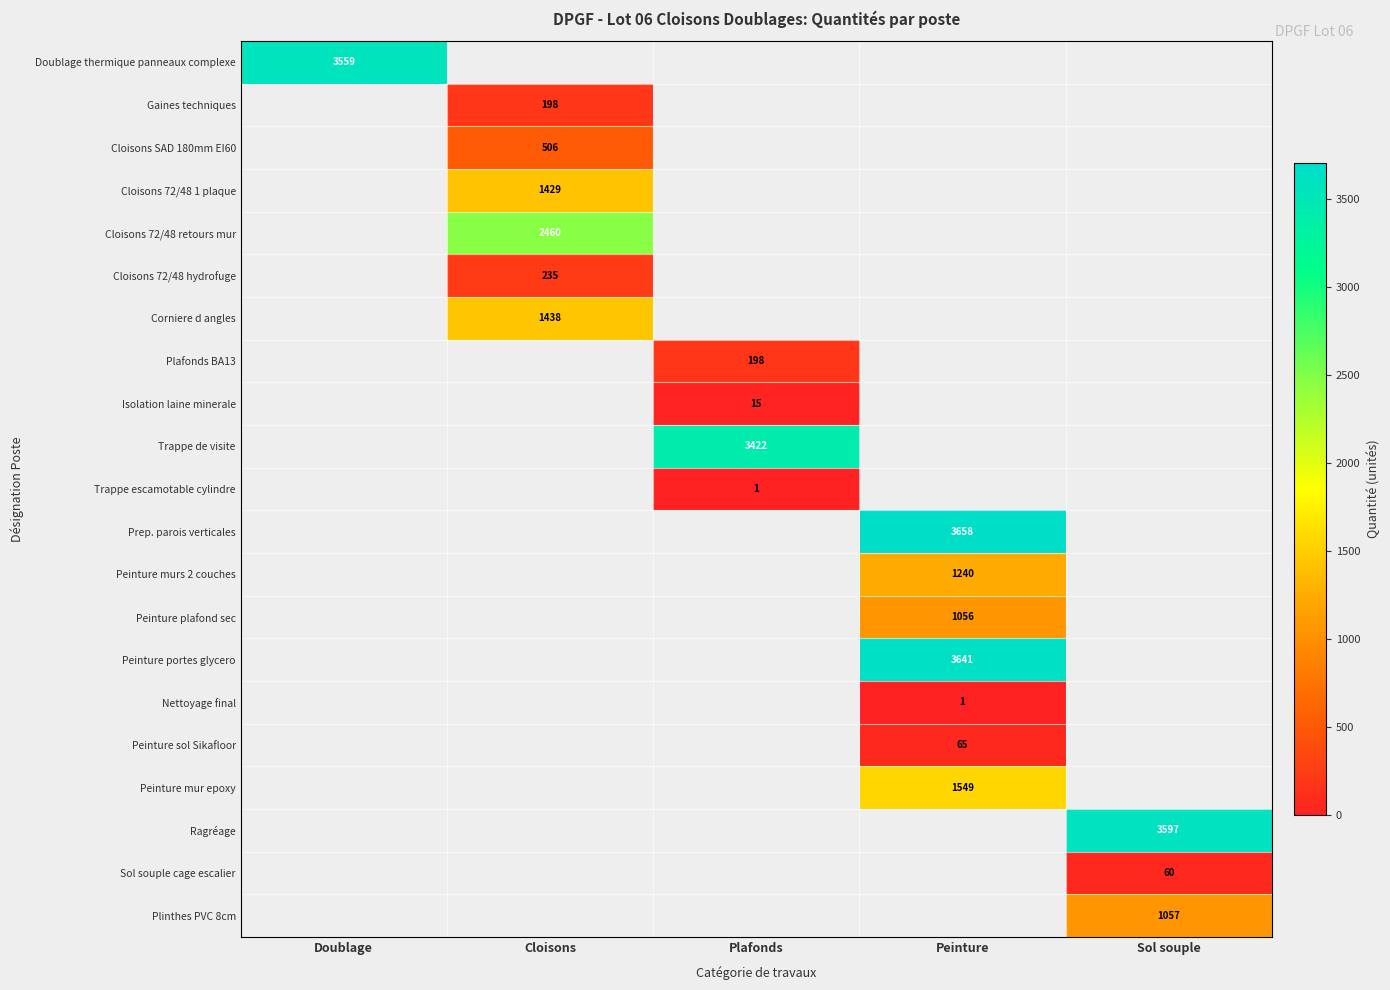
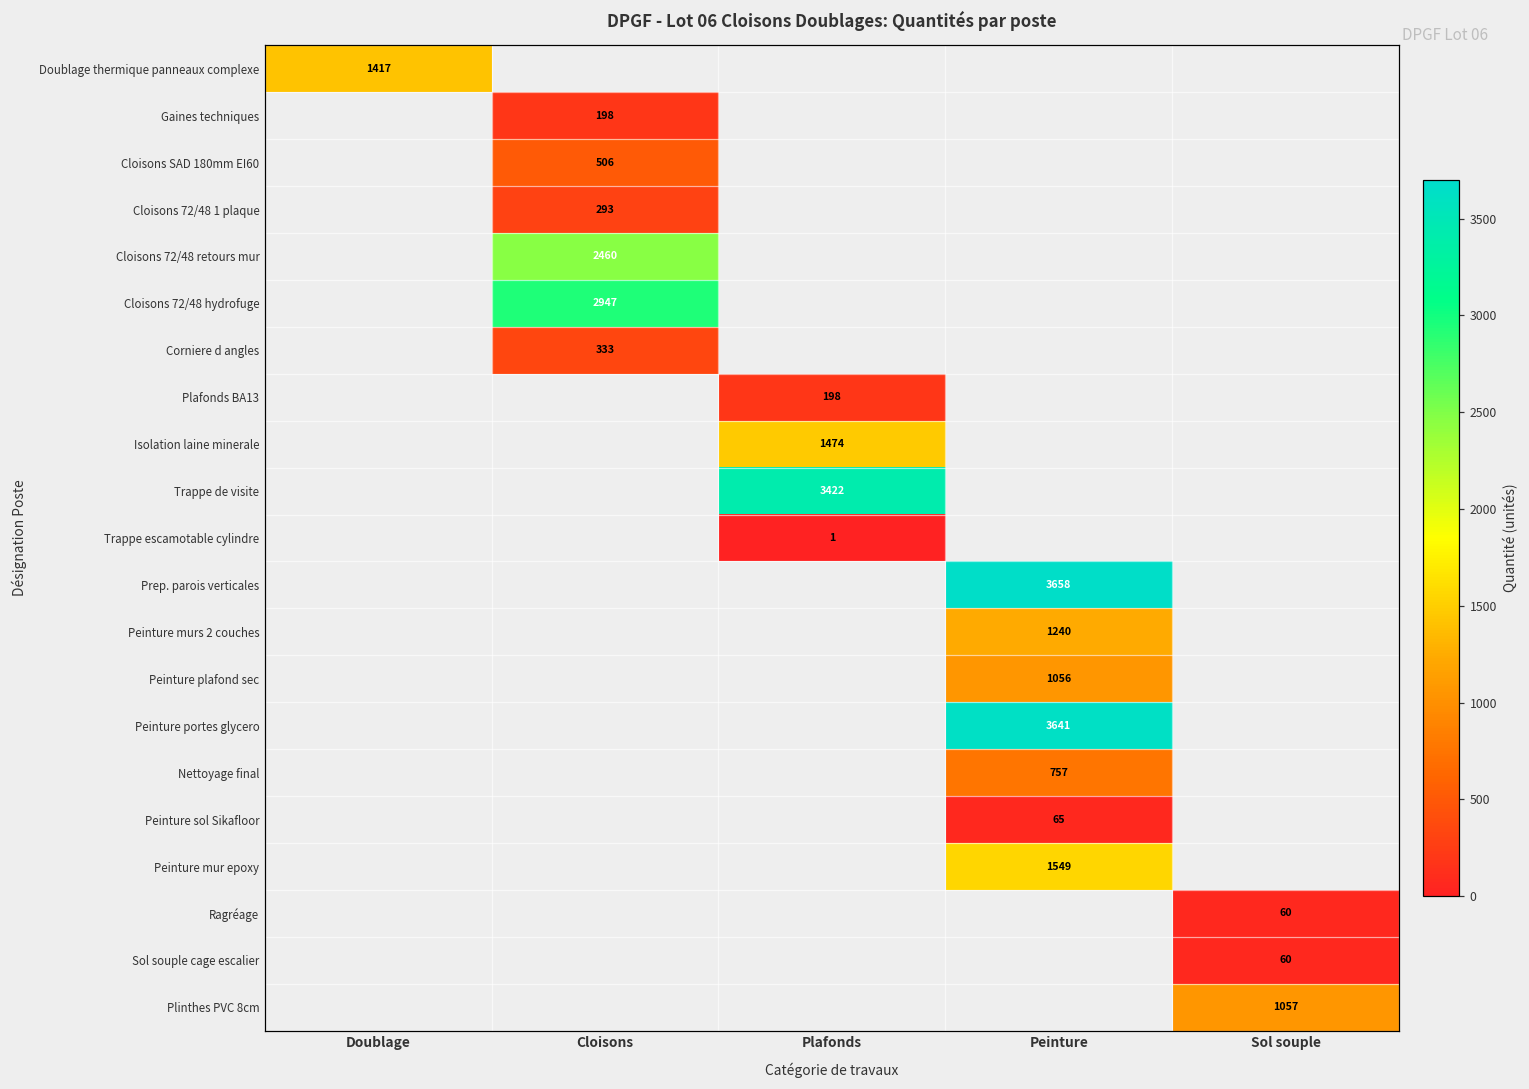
Doublage thermique panneaux complexe, Doublage: 3559 -> 1417
Cloisons 72/48 1 plaque, Cloisons: 1429 -> 293
Cloisons 72/48 hydrofuge, Cloisons: 235 -> 2947
Corniere d angles, Cloisons: 1438 -> 333
Isolation laine minerale, Plafonds: 15 -> 1474
Nettoyage final, Peinture: 1 -> 757
Ragréage, Sol souple: 3597 -> 60
